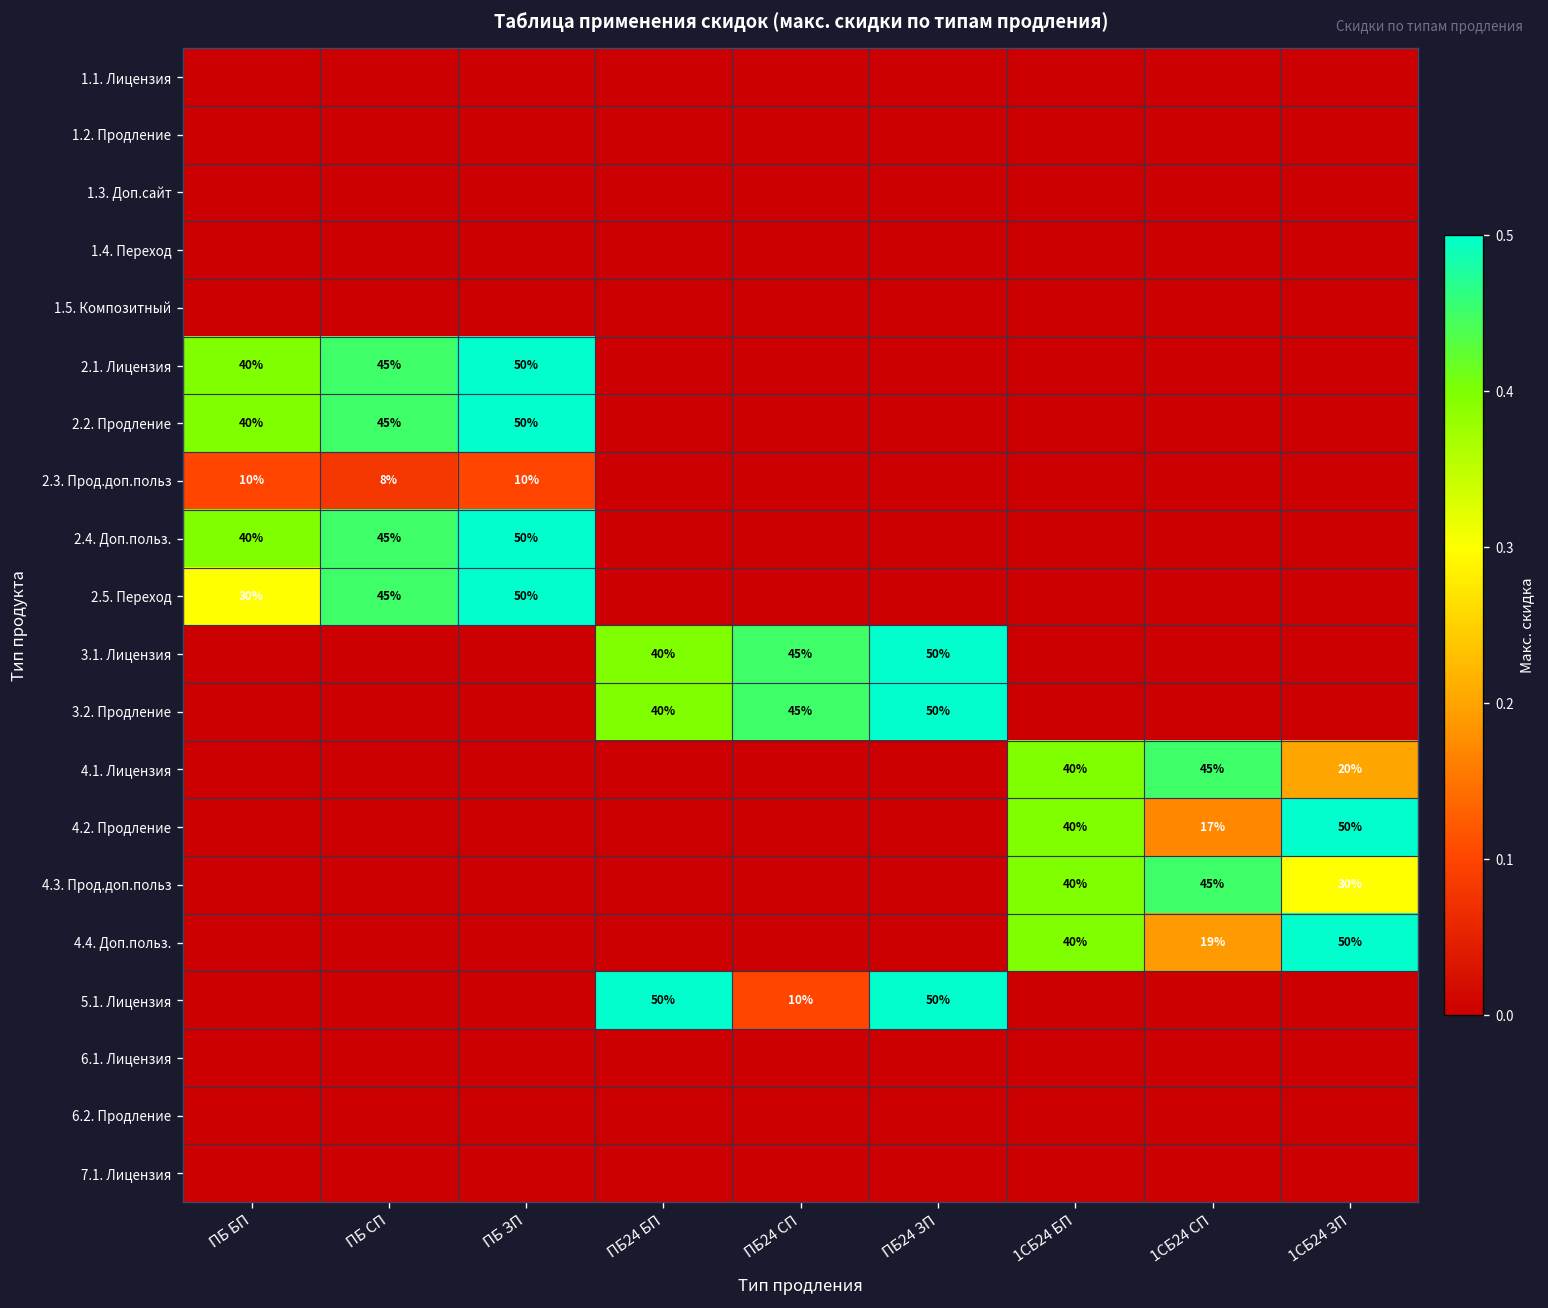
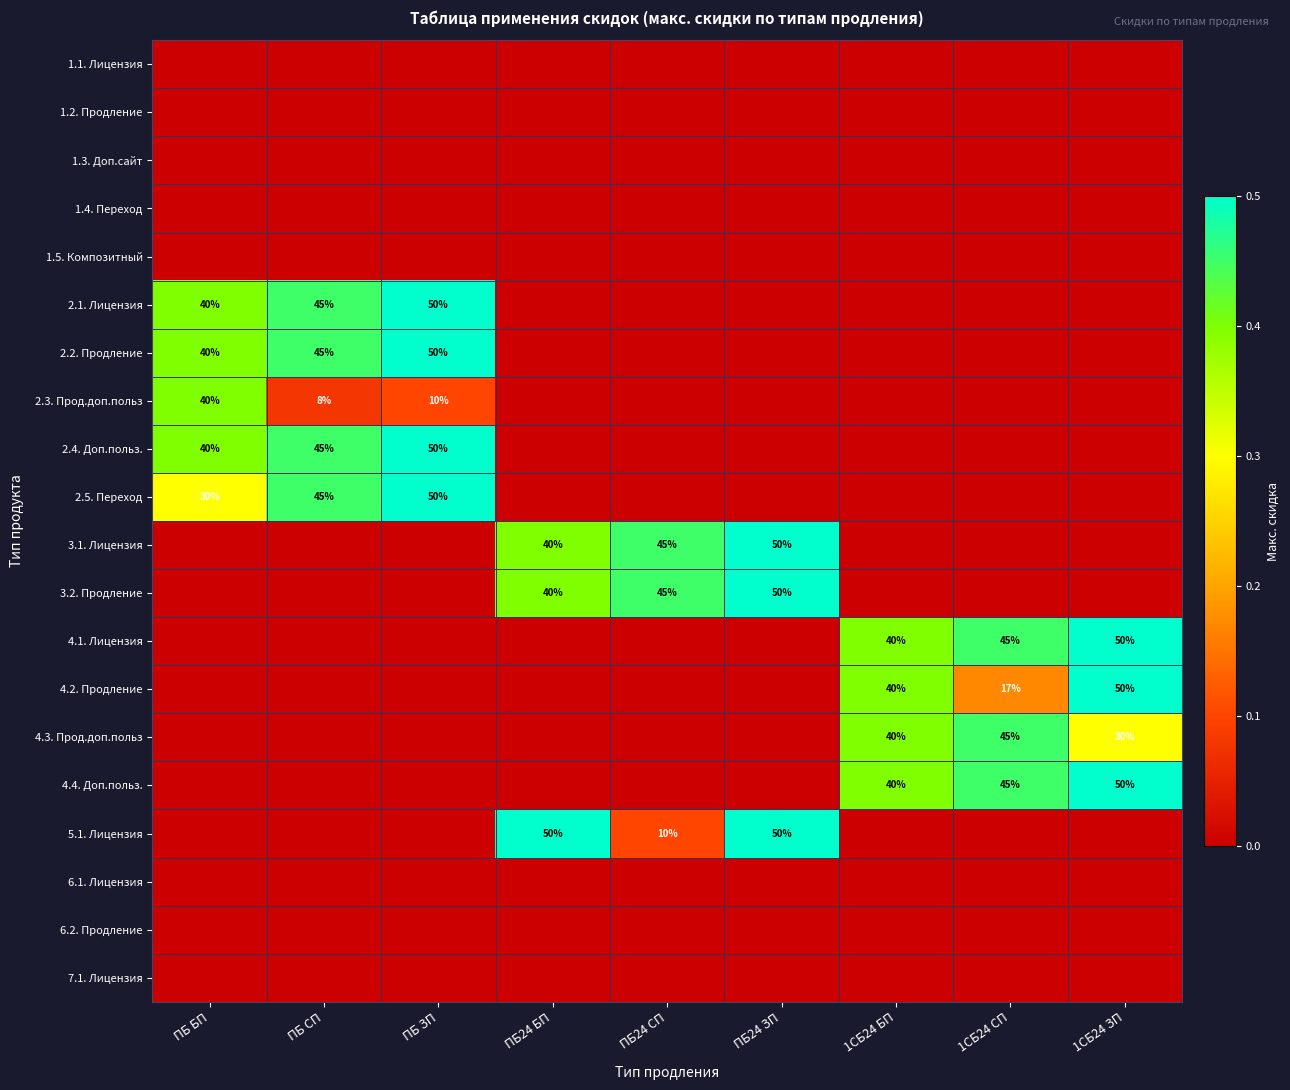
2.3. Прод.доп.польз, ПБ БП: 10% -> 40%
4.1. Лицензия, 1СБ24 ЗП: 20% -> 50%
4.4. Доп.польз., 1СБ24 СП: 19% -> 45%
